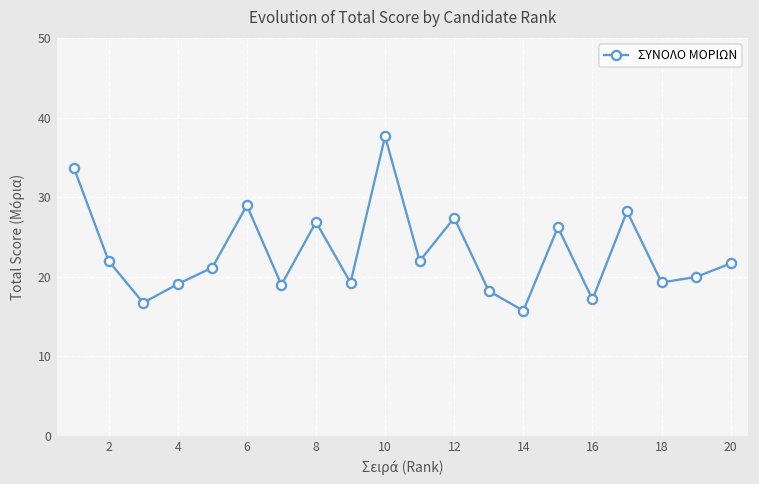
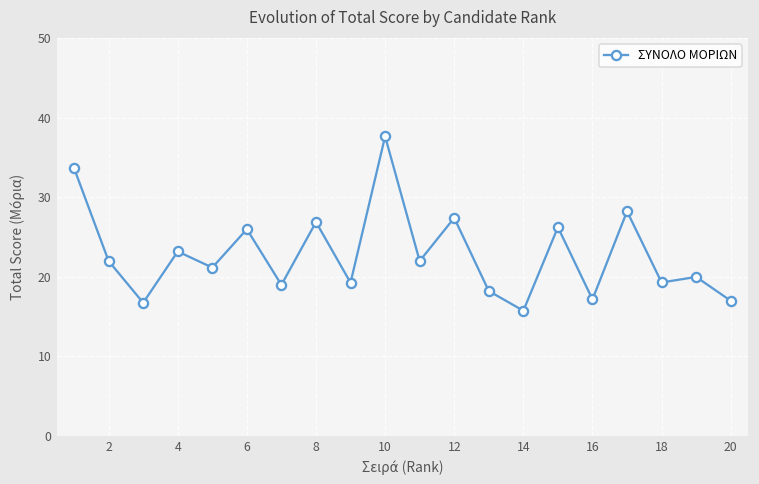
4: 19 -> 23
6: 29 -> 26
20: 22 -> 17
